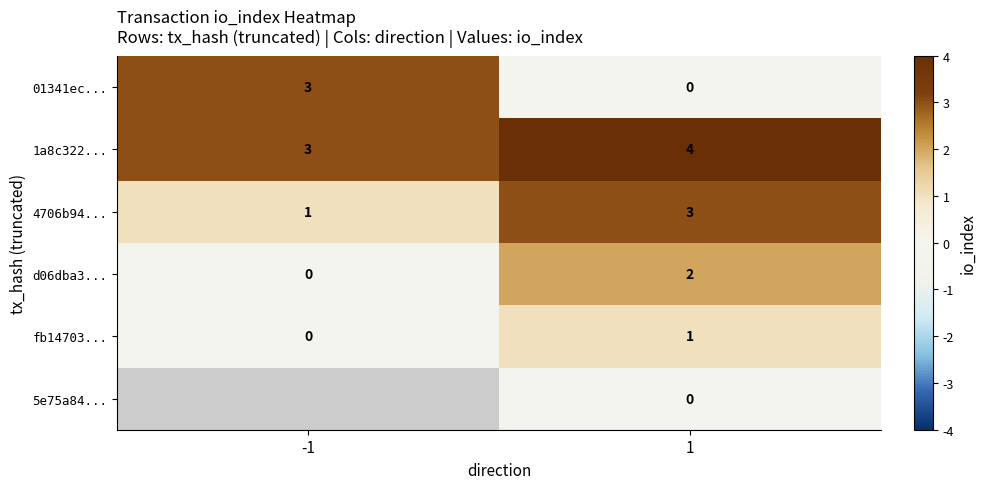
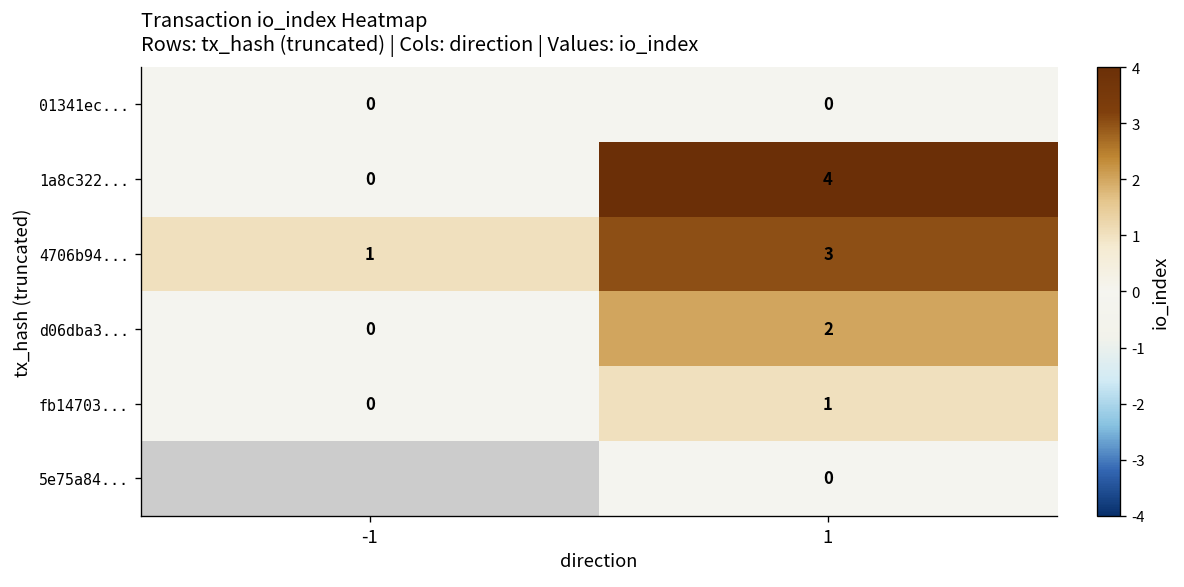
01341ec..., -1: 3 -> 0
1a8c322..., -1: 3 -> 0
